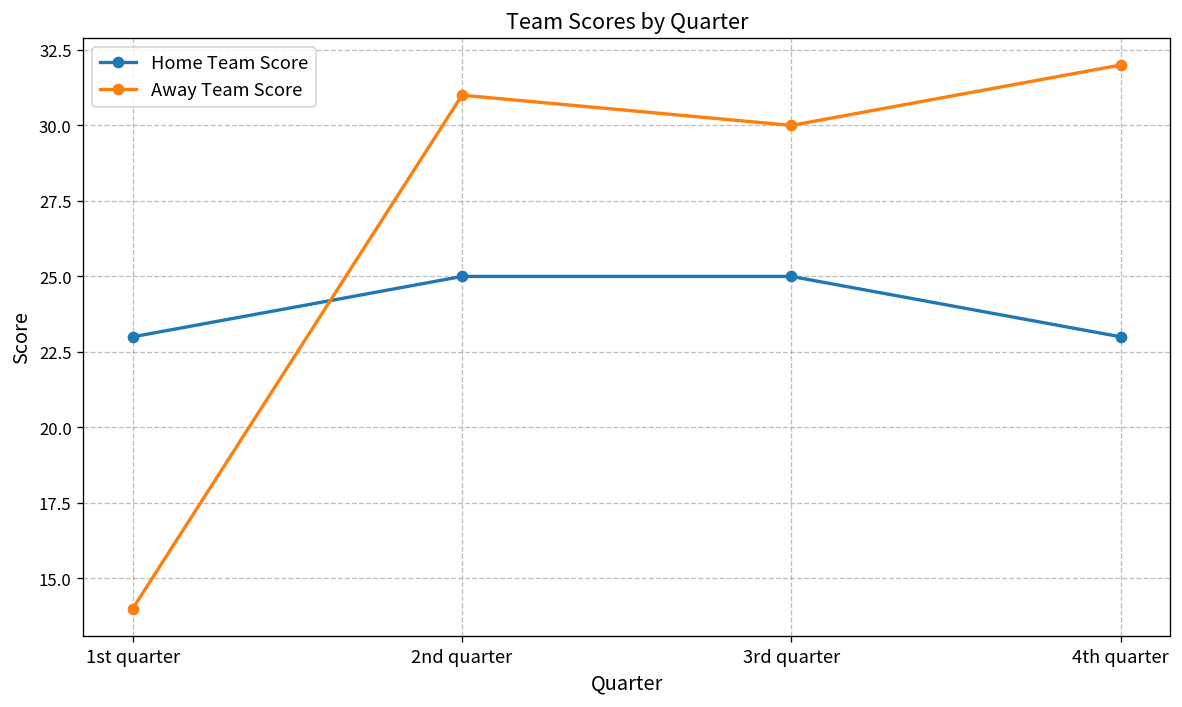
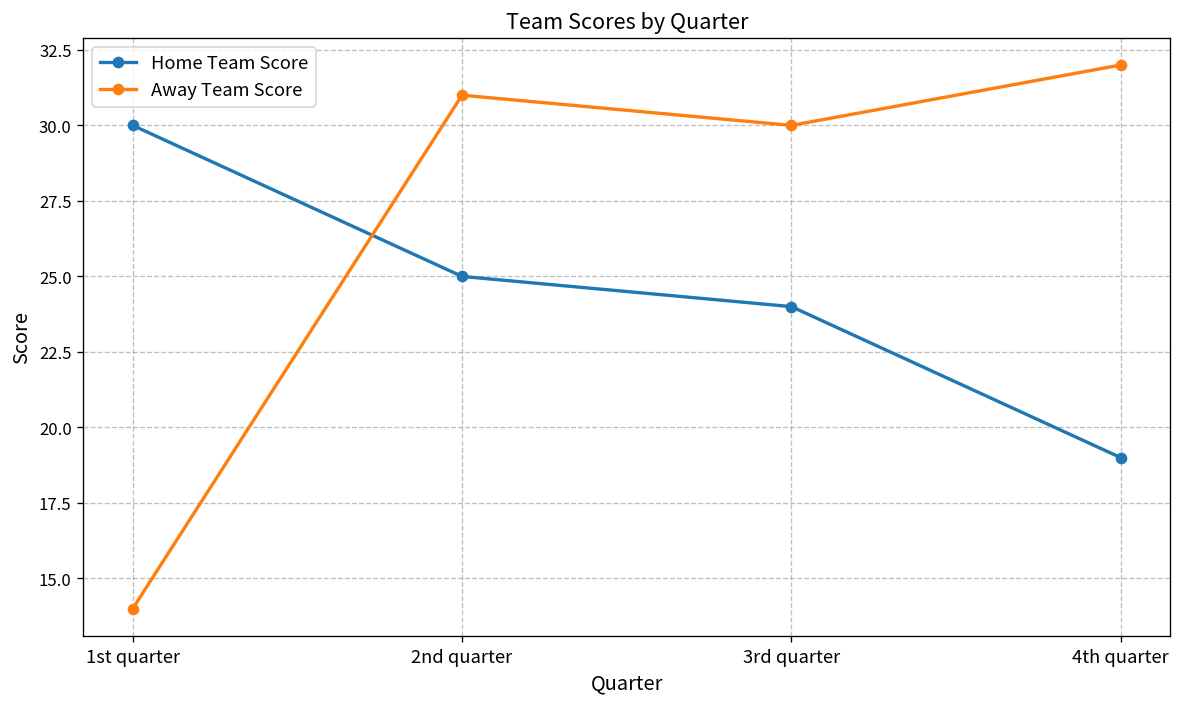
Home Team Score, 1st quarter: 23 -> 30
Home Team Score, 3rd quarter: 25 -> 24
Home Team Score, 4th quarter: 23 -> 19
